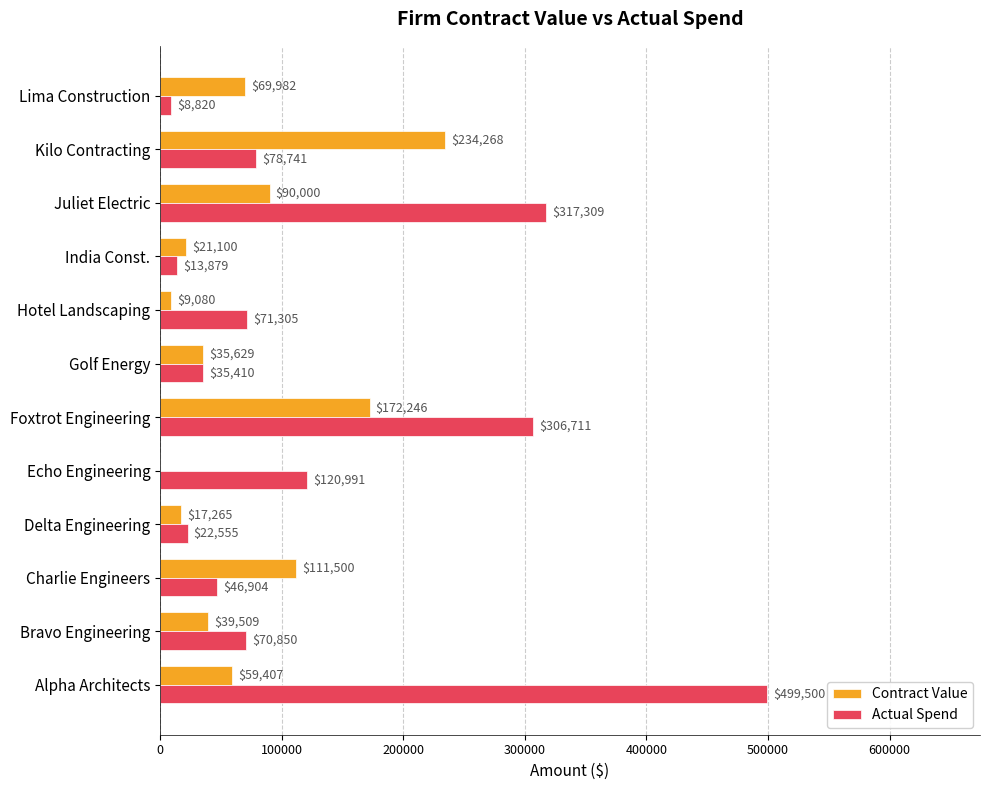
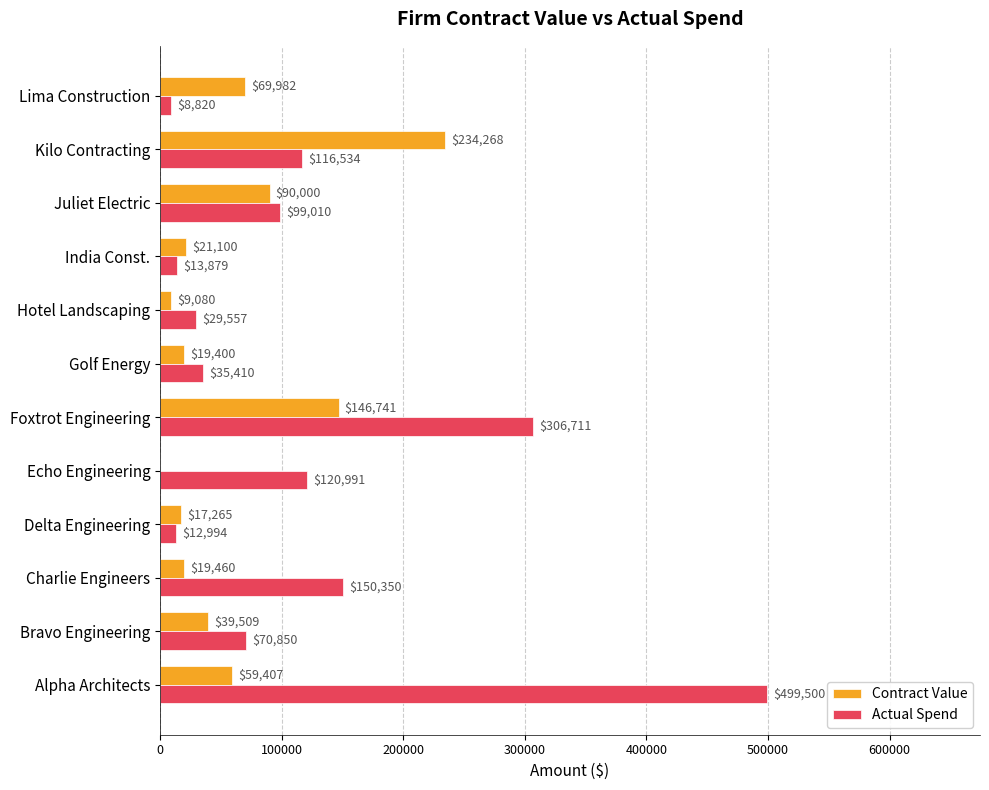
Actual Spend, Kilo Contracting: $78,741 -> $116,534
Actual Spend, Juliet Electric: $317,309 -> $99,010
Actual Spend, Hotel Landscaping: $71,305 -> $29,557
Contract Value, Golf Energy: $35,629 -> $19,400
Contract Value, Foxtrot Engineering: $172,246 -> $146,741
Actual Spend, Delta Engineering: $22,555 -> $12,994
Contract Value, Charlie Engineers: $111,500 -> $19,460
Actual Spend, Charlie Engineers: $46,904 -> $150,350
